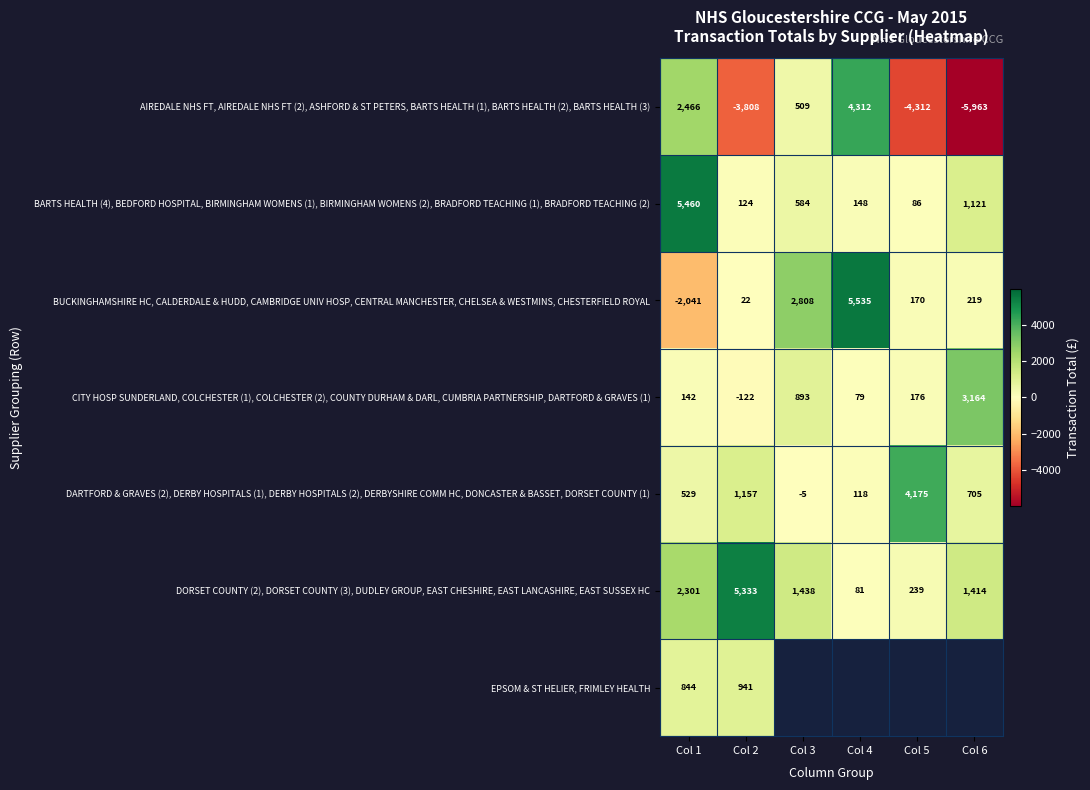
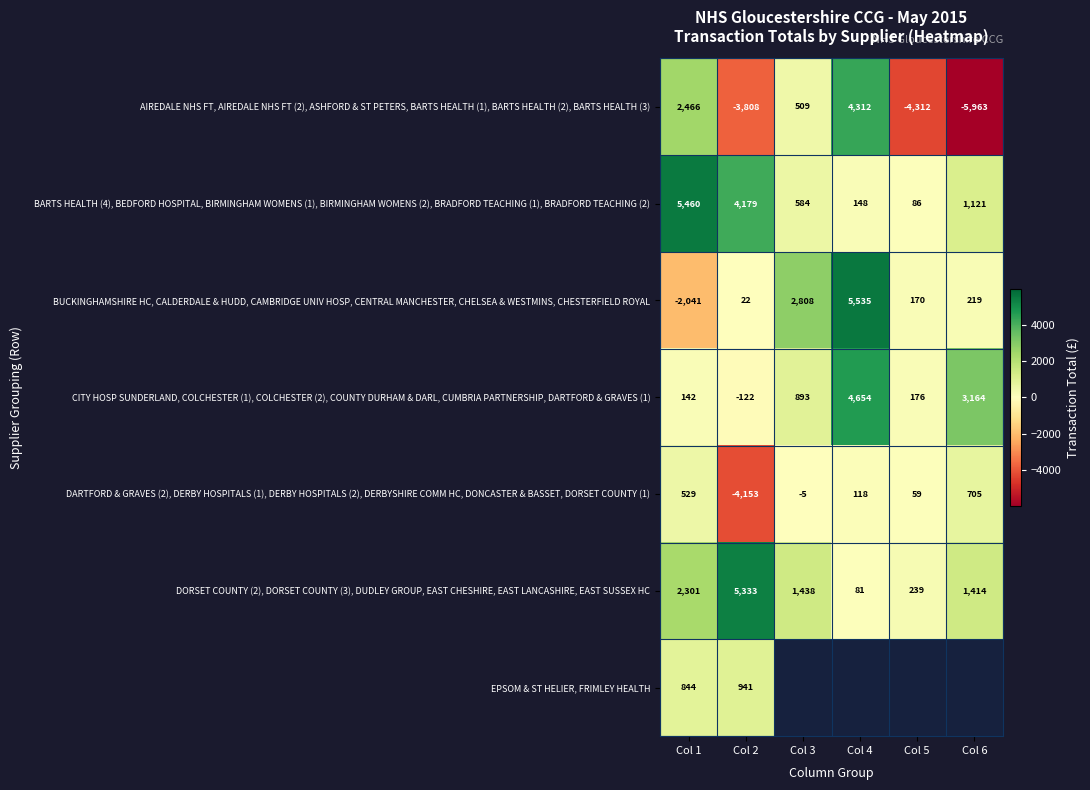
BARTS HEALTH (4), BEDFORD HOSPITAL, BIRMINGHAM WOMENS (1), BIRMINGHAM WOMENS (2), BRADFORD TEACHING (1), BRADFORD TEACHING (2), Col 2: 124 -> 4,179
CITY HOSP SUNDERLAND, COLCHESTER (1), COLCHESTER (2), COUNTY DURHAM & DARL, CUMBRIA PARTNERSHIP, DARTFORD & GRAVES (1), Col 4: 79 -> 4,654
DARTFORD & GRAVES (2), DERBY HOSPITALS (1), DERBY HOSPITALS (2), DERBYSHIRE COMM HC, DONCASTER & BASSET, DORSET COUNTY (1), Col 2: 1,157 -> -4,153
DARTFORD & GRAVES (2), DERBY HOSPITALS (1), DERBY HOSPITALS (2), DERBYSHIRE COMM HC, DONCASTER & BASSET, DORSET COUNTY (1), Col 5: 4,175 -> 59
